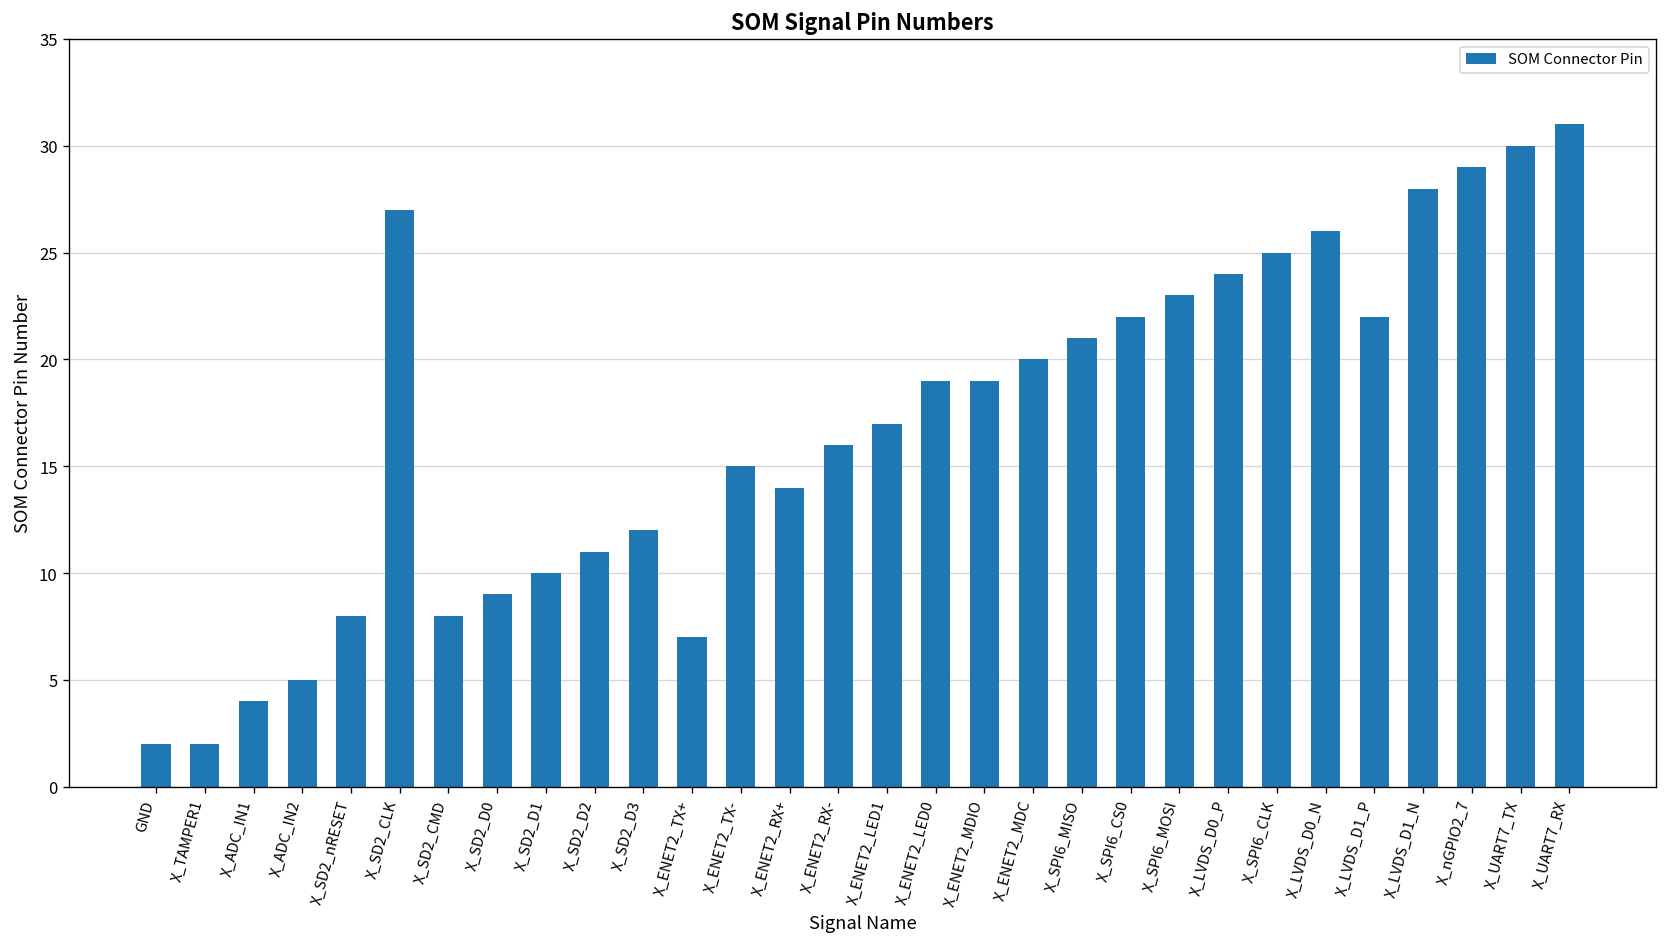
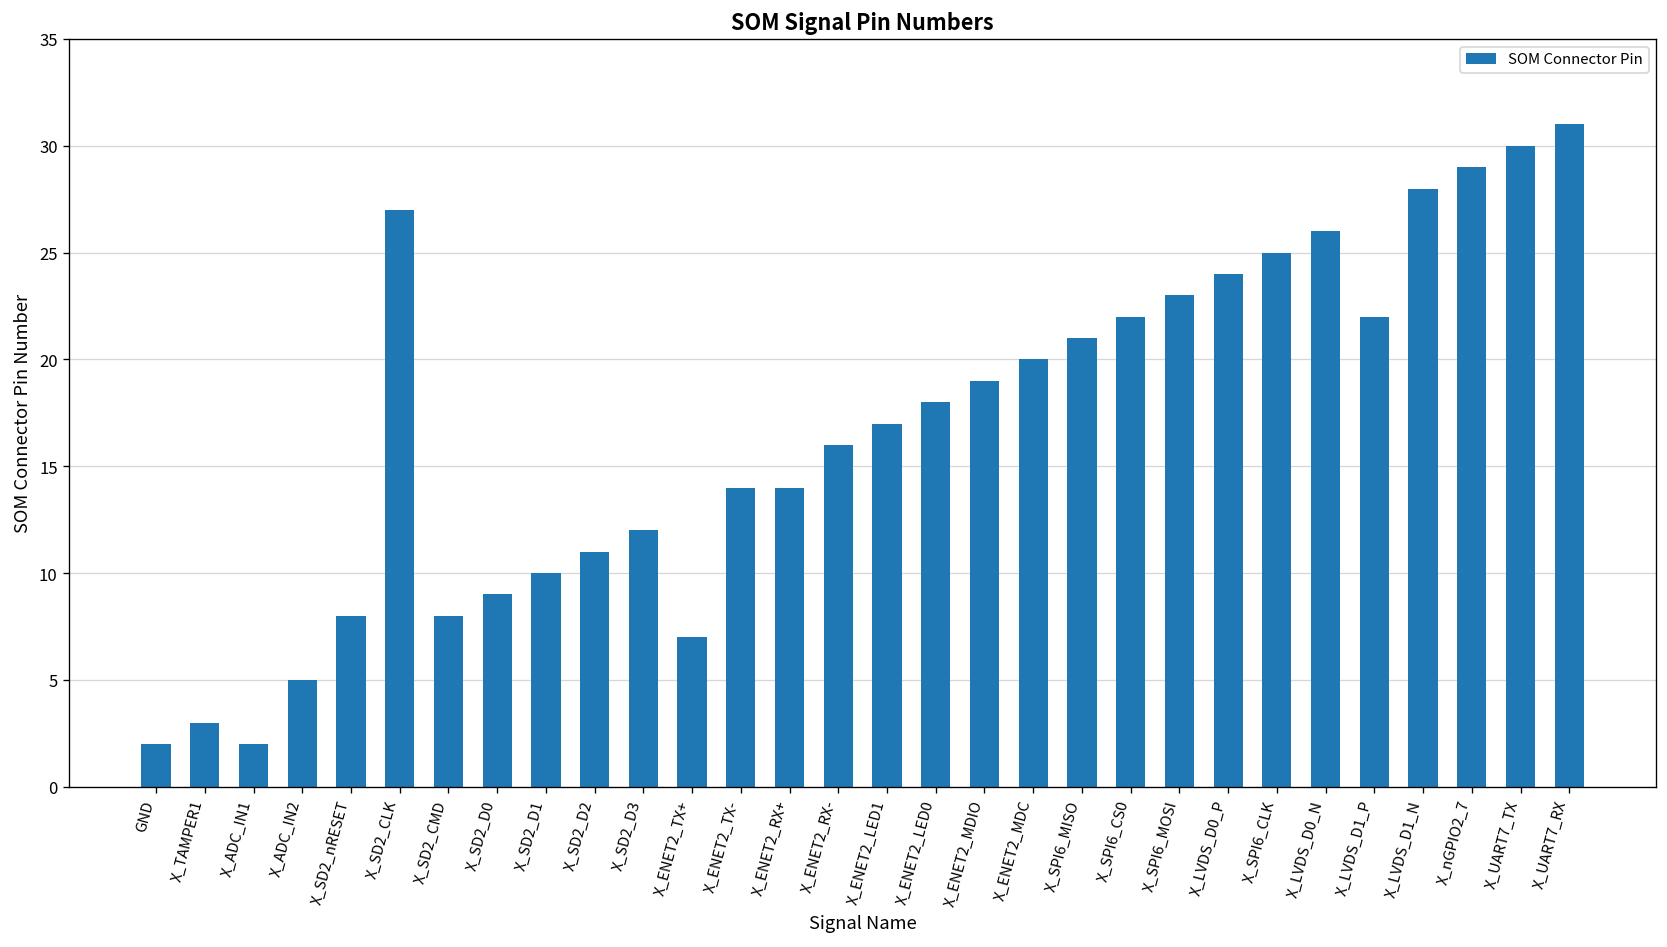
X_TAMPER1: 2 -> 3
X_ADC_IN1: 4 -> 2
X_ENET2_TX-: 15 -> 14
X_ENET2_LED0: 19 -> 18
